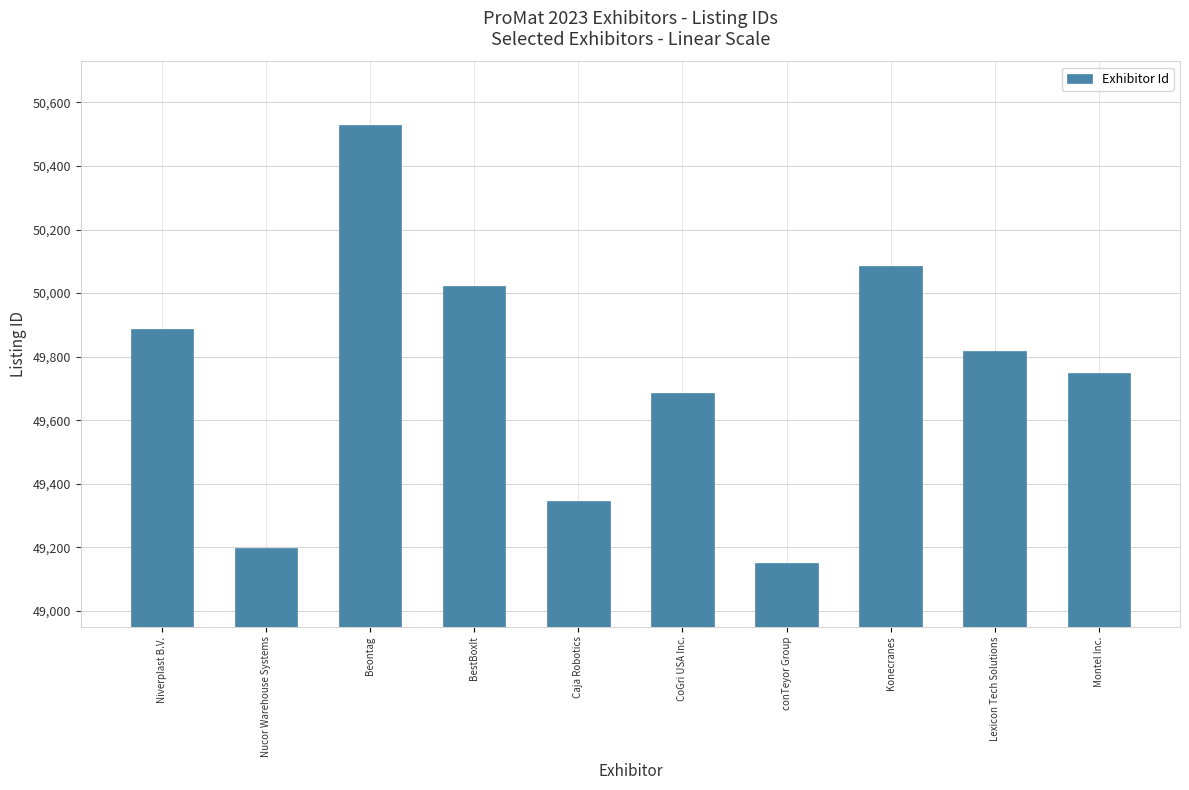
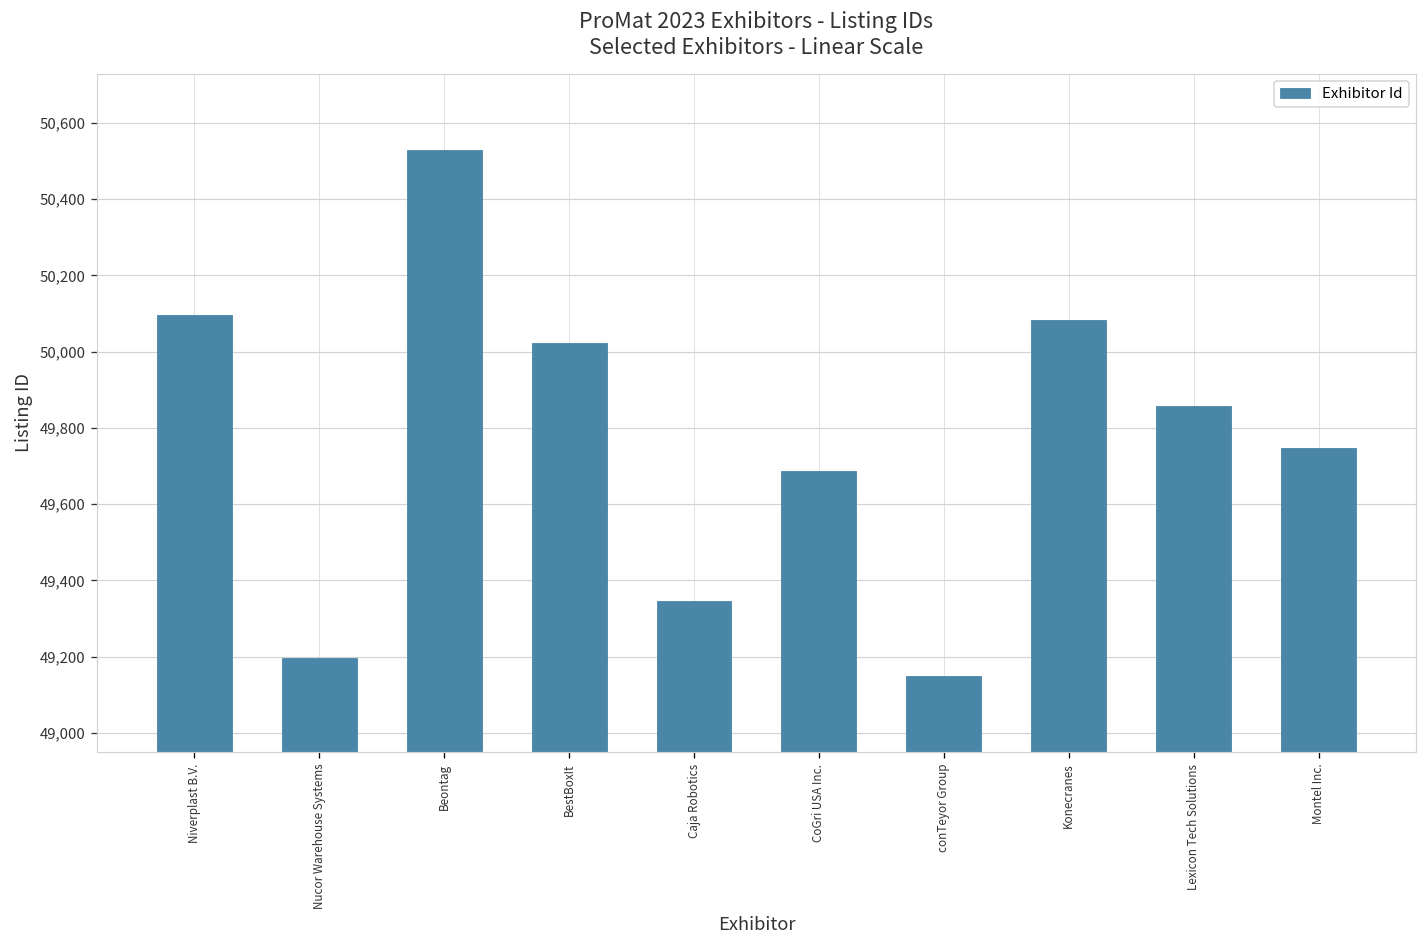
Niverplast B.V.: 49,890 -> 50,100
Lexicon Tech Solutions: 49,820 -> 49,860
